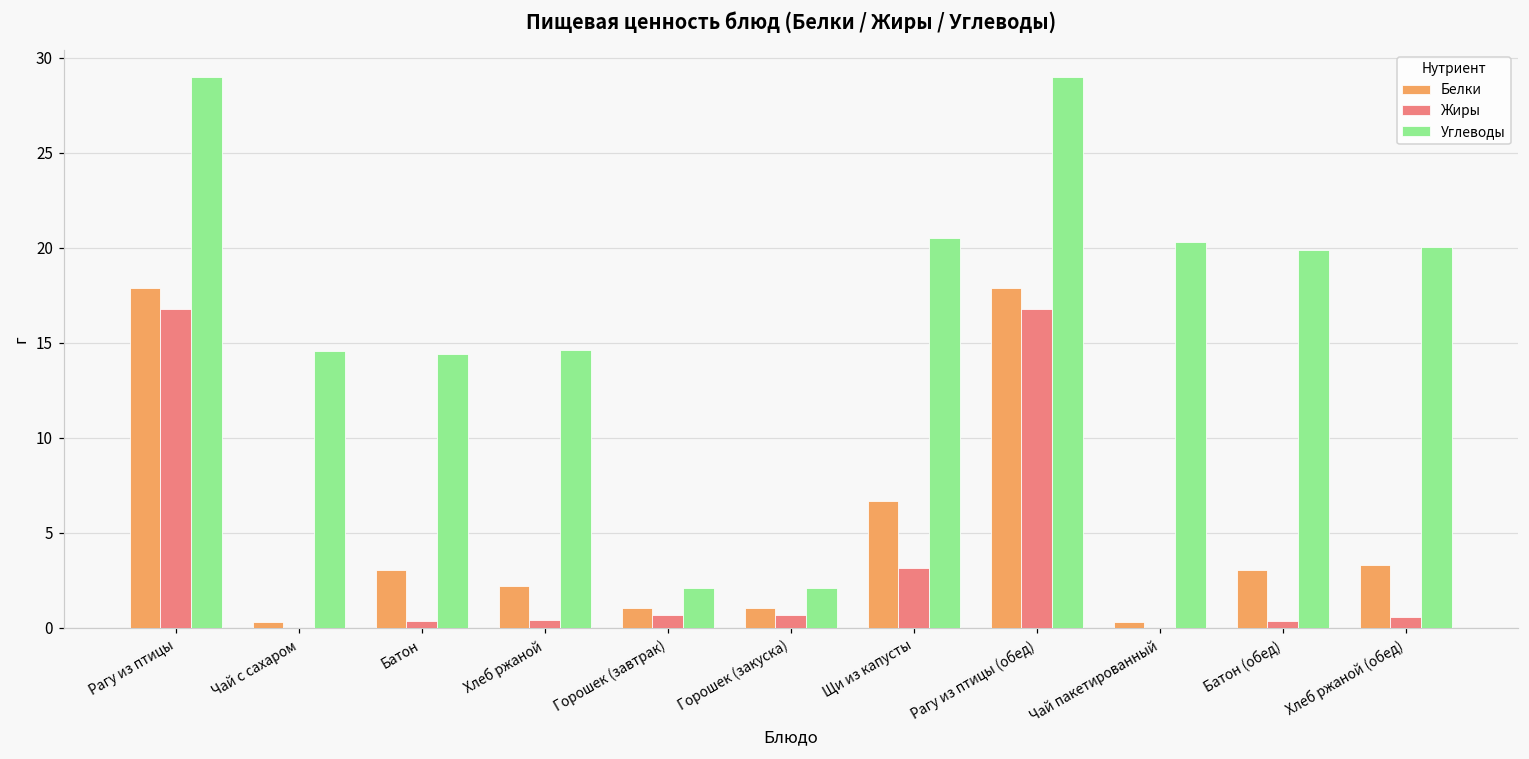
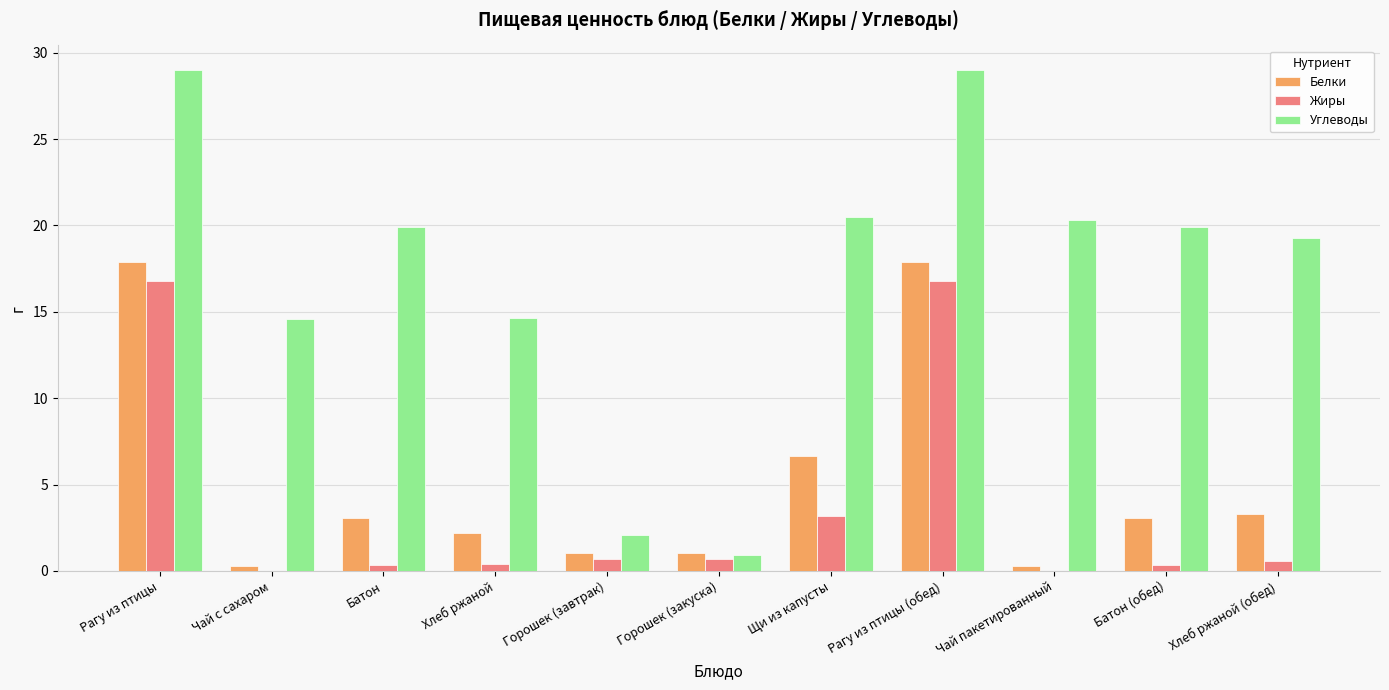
Углеводы, Батон: 14.4 -> 19.9
Углеводы, Горошек (закуска): 2.1 -> 0.9
Углеводы, Хлеб ржаной (обед): 20.0 -> 19.3
